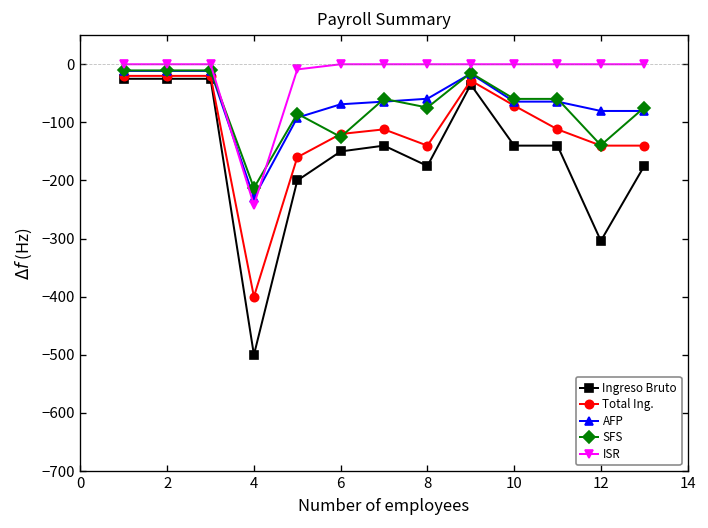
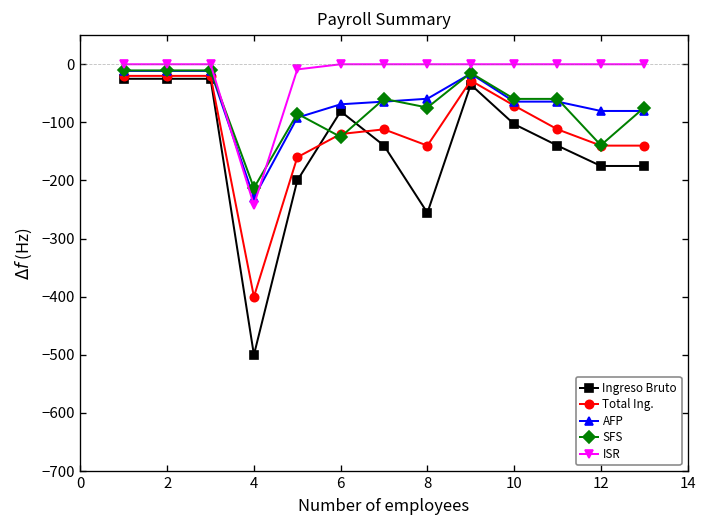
Ingreso Bruto, 6: -150 -> -80
Ingreso Bruto, 8: -180 -> -260
Ingreso Bruto, 10: -140 -> -100
Ingreso Bruto, 12: -300 -> -180
